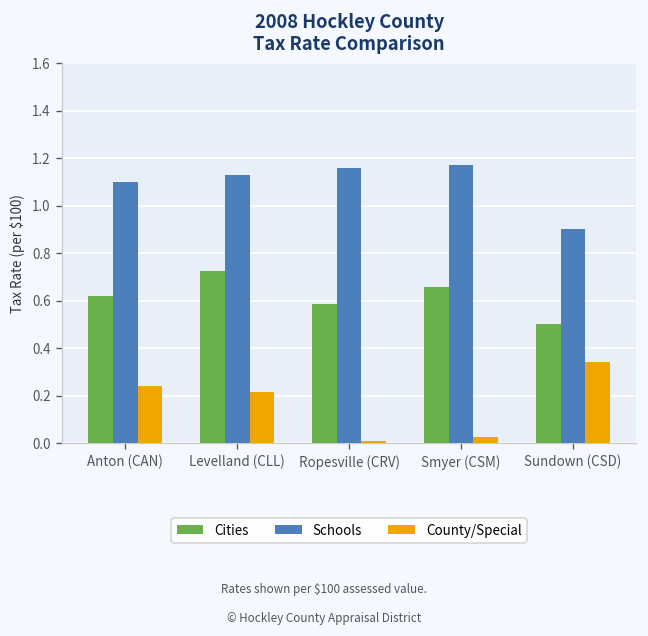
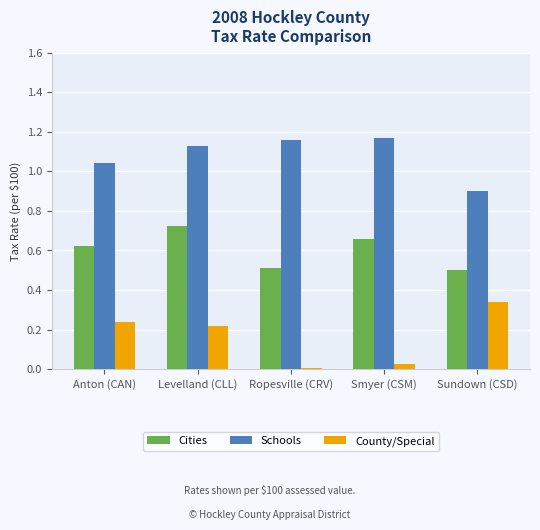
Schools, Anton (CAN): 1.10 -> 1.04
Cities, Ropesville (CRV): 0.59 -> 0.51
